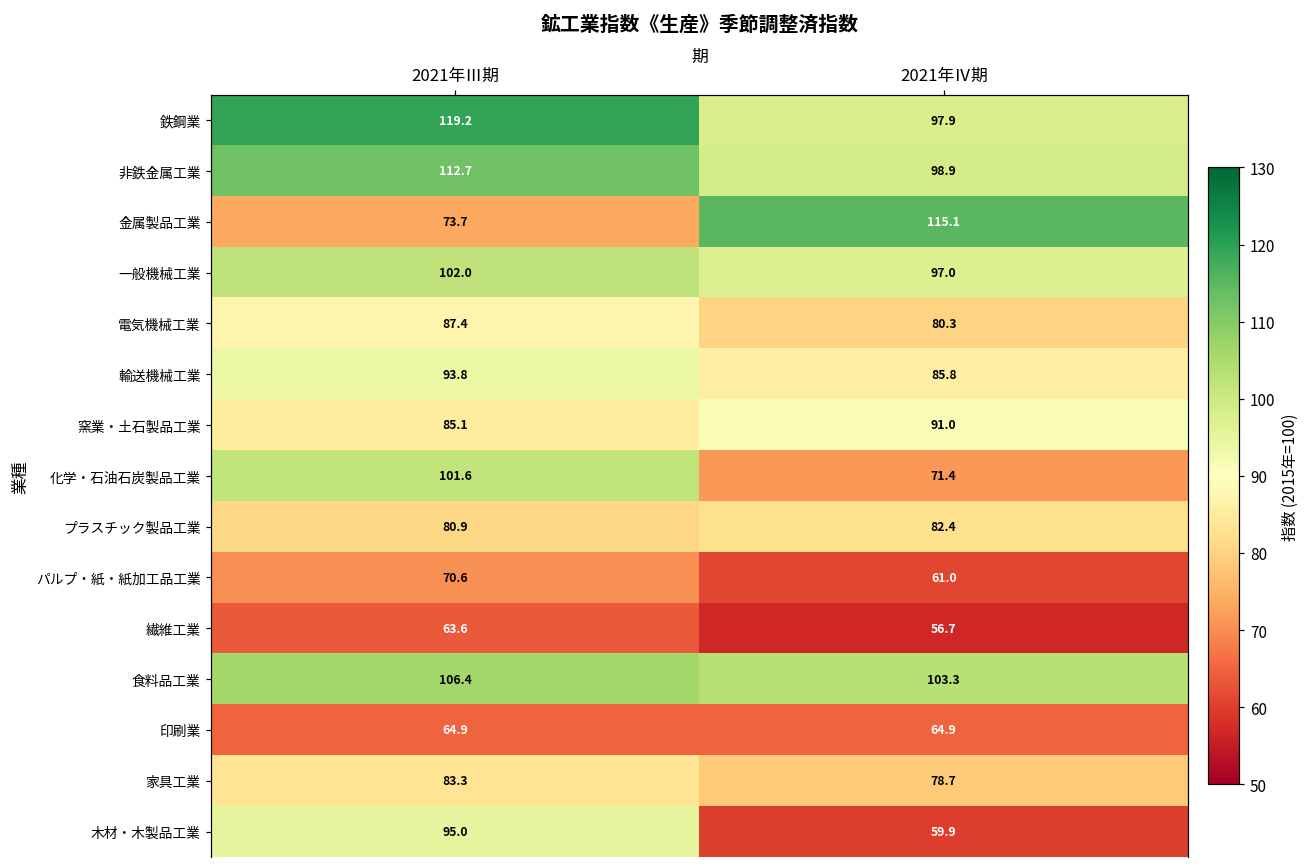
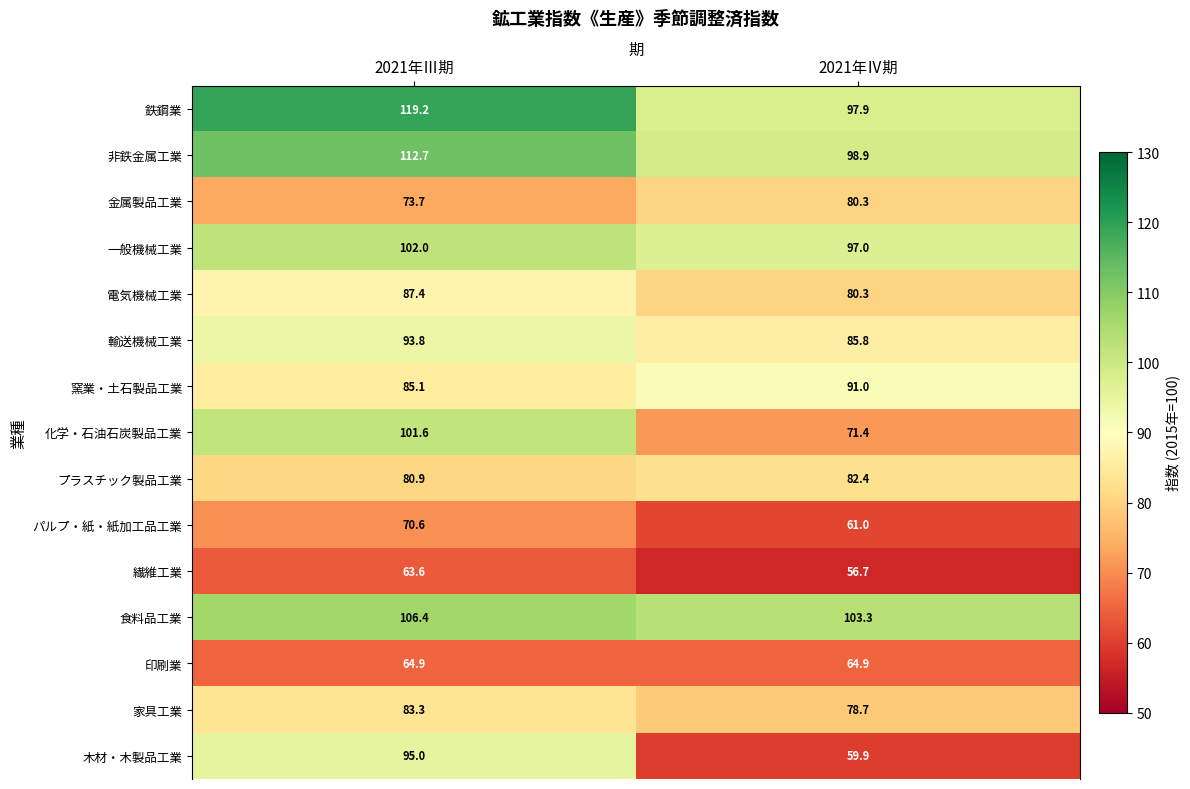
金属製品工業, 2021年Ⅳ期: 115.1 -> 80.3
